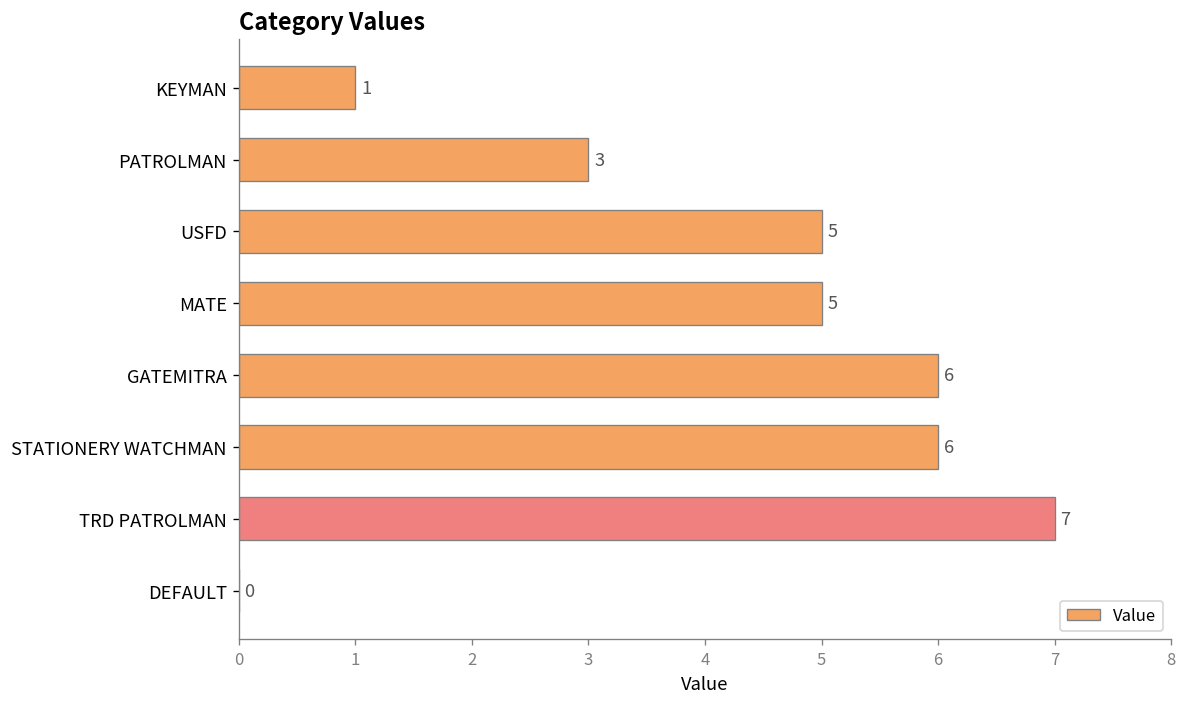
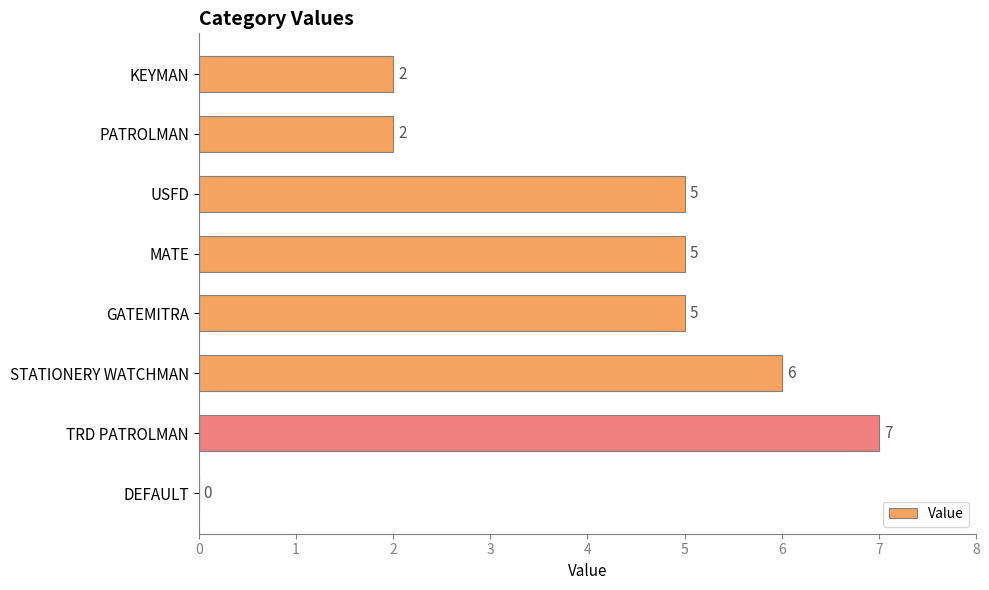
KEYMAN: 1 -> 2
PATROLMAN: 3 -> 2
GATEMITRA: 6 -> 5
